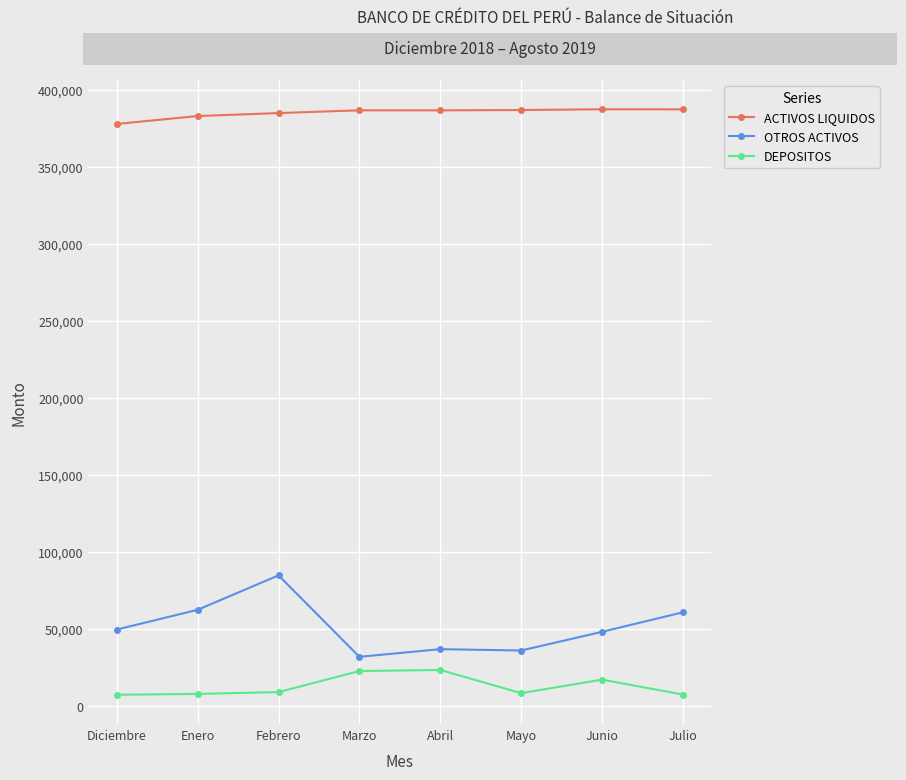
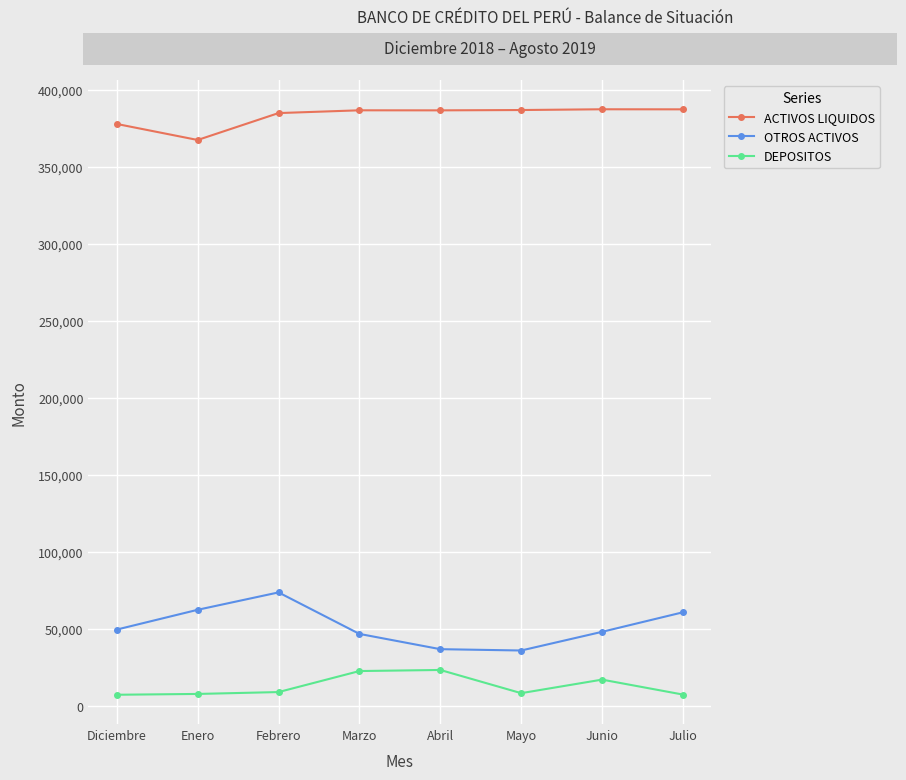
ACTIVOS LIQUIDOS, Enero: 383,000 -> 368,000
OTROS ACTIVOS, Febrero: 85,000 -> 74,000
OTROS ACTIVOS, Marzo: 32,000 -> 47,000
